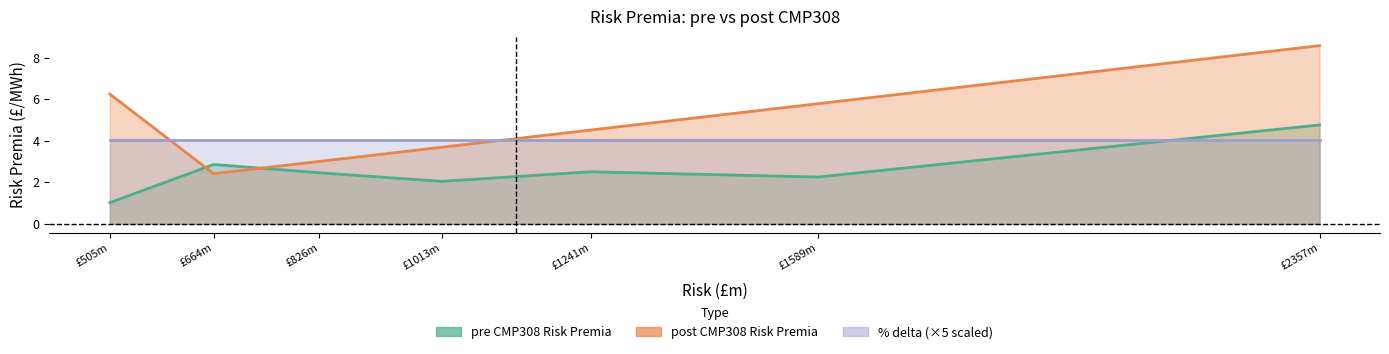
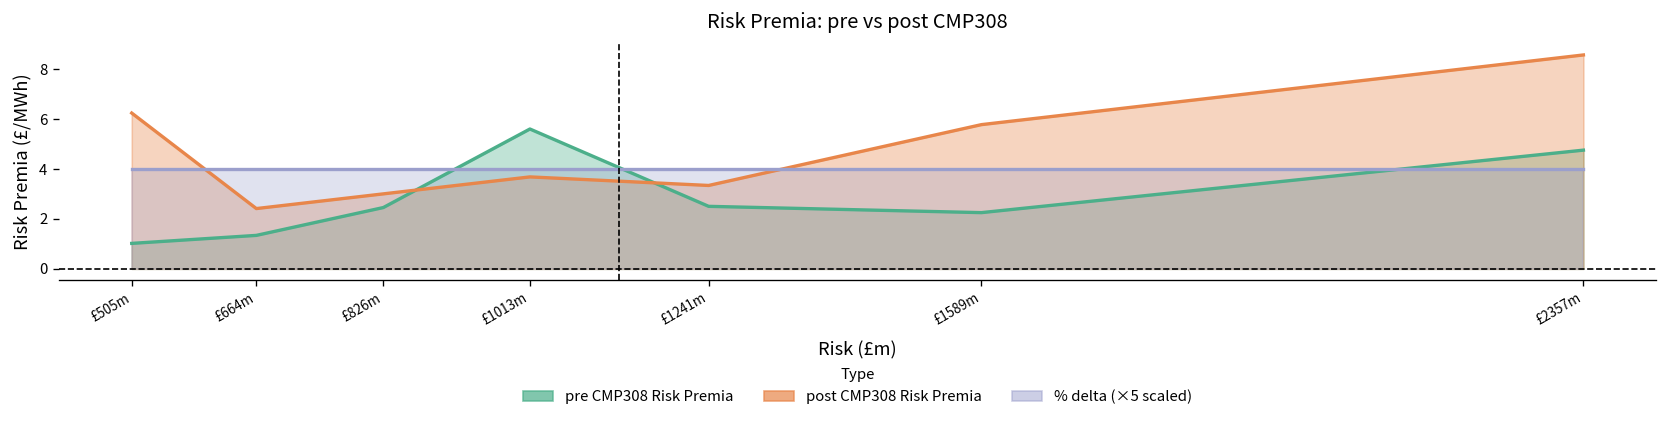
pre CMP308 Risk Premia, £664m: 2.9 -> 1.3
pre CMP308 Risk Premia, £1013m: 2.0 -> 5.6
post CMP308 Risk Premia, £1241m: 4.5 -> 3.3
